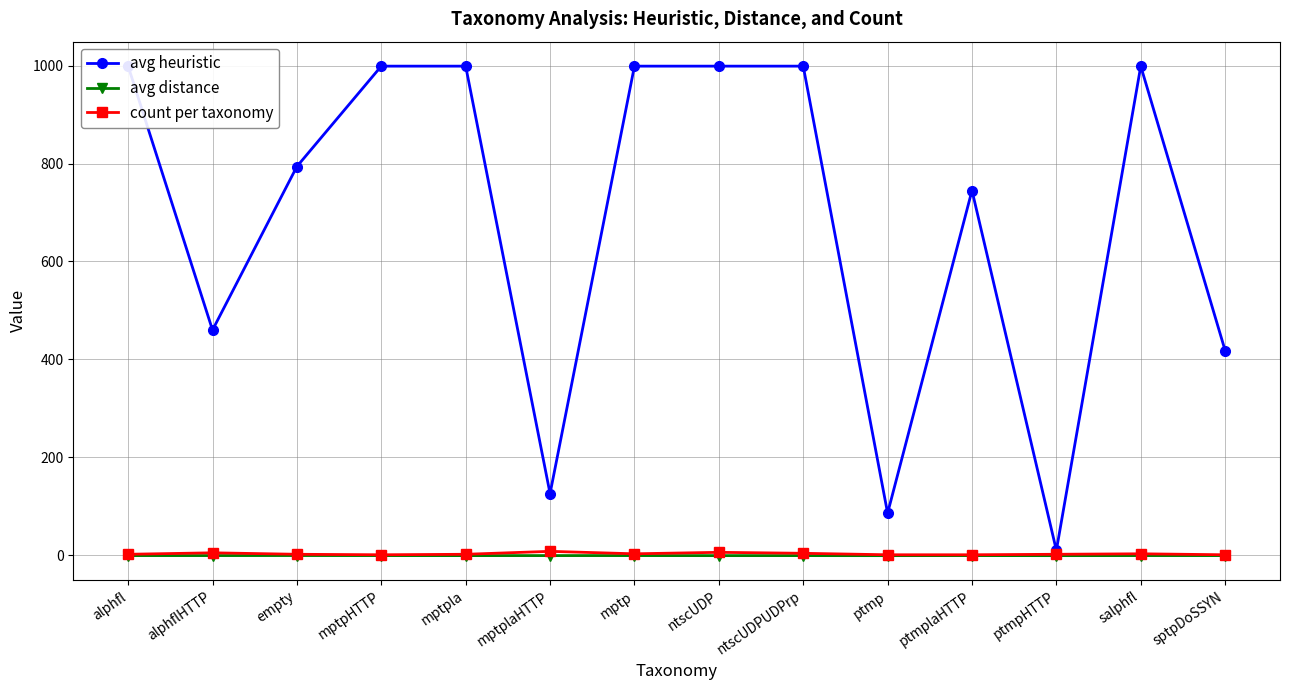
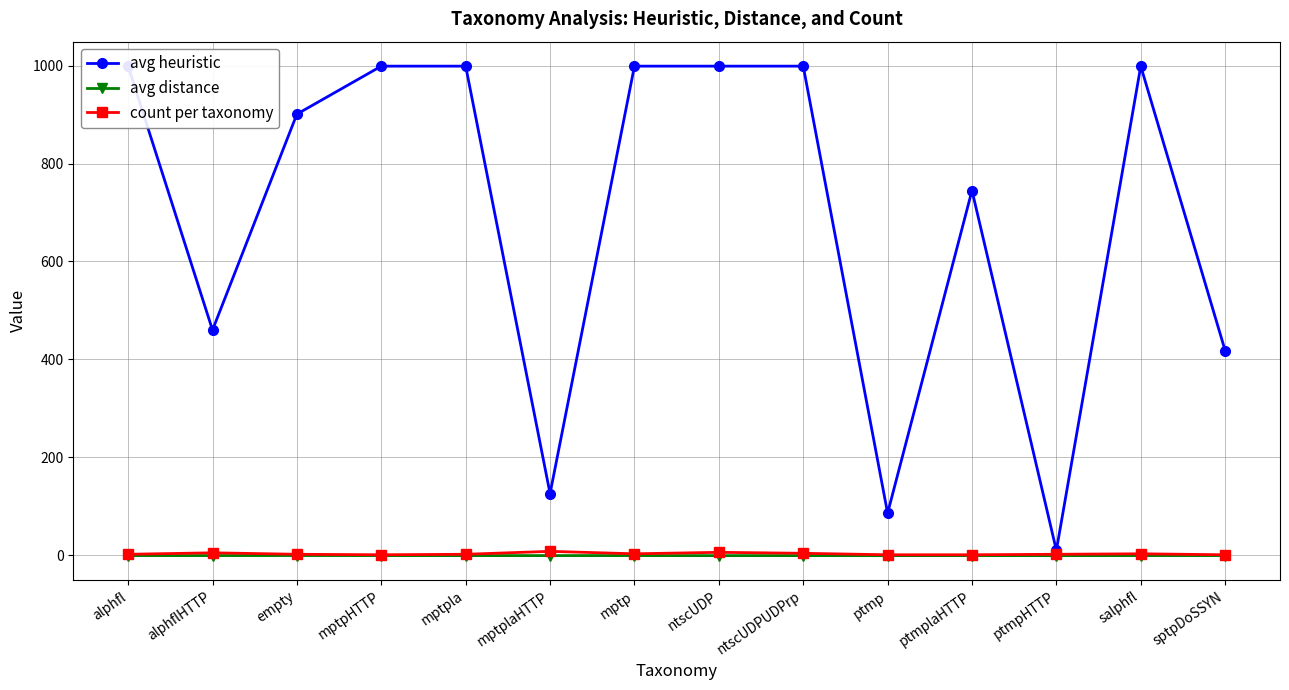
avg heuristic, empty: 790 -> 900
